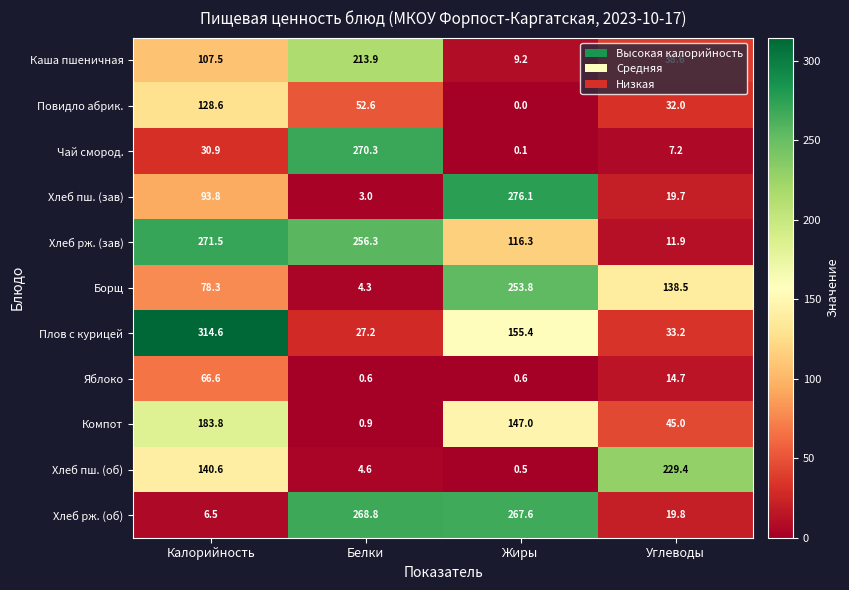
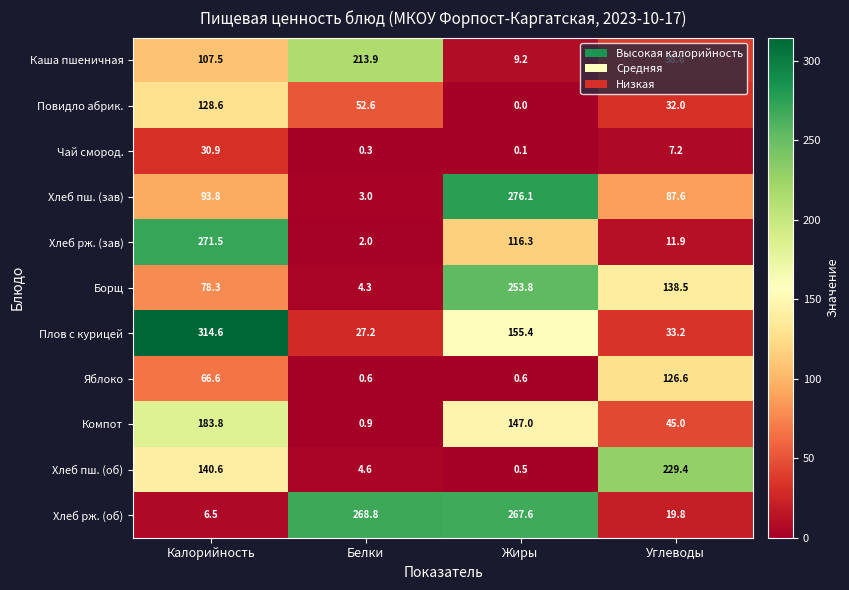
Чай смород., Белки: 270.3 -> 0.3
Хлеб пш. (зав), Углеводы: 19.7 -> 87.6
Хлеб рж. (зав), Белки: 256.3 -> 2.0
Яблоко, Углеводы: 14.7 -> 126.6
